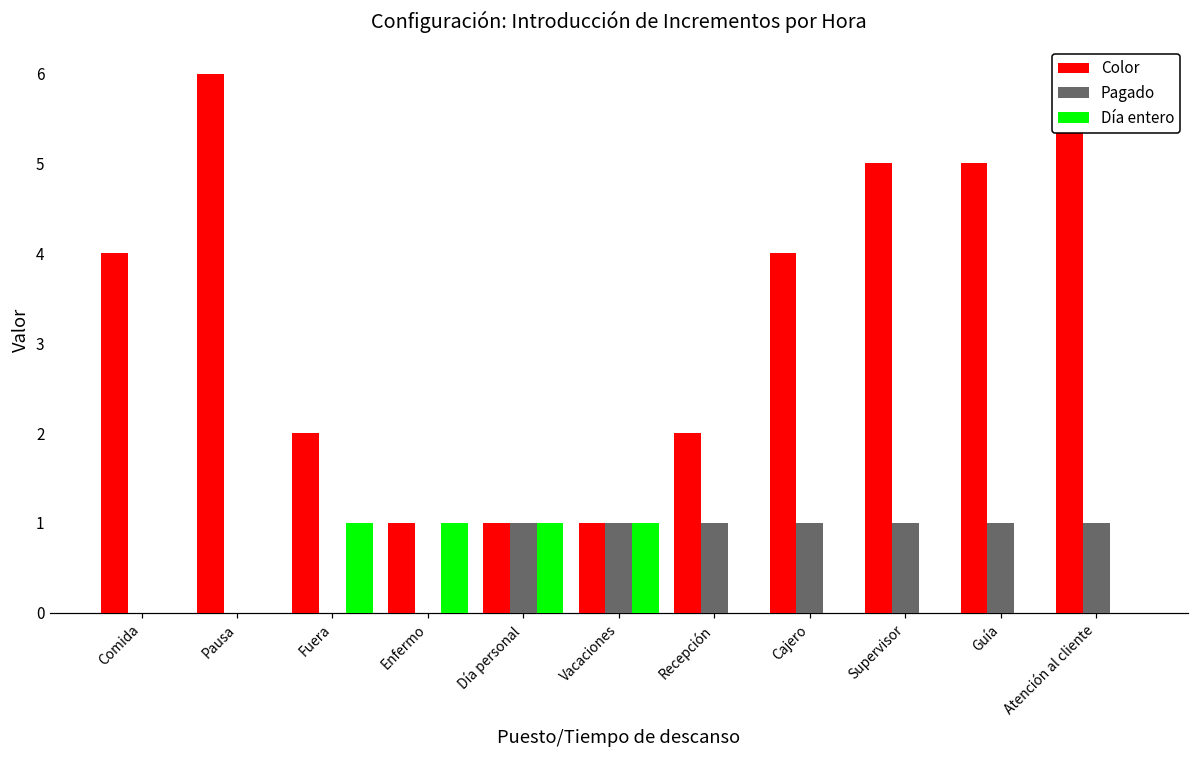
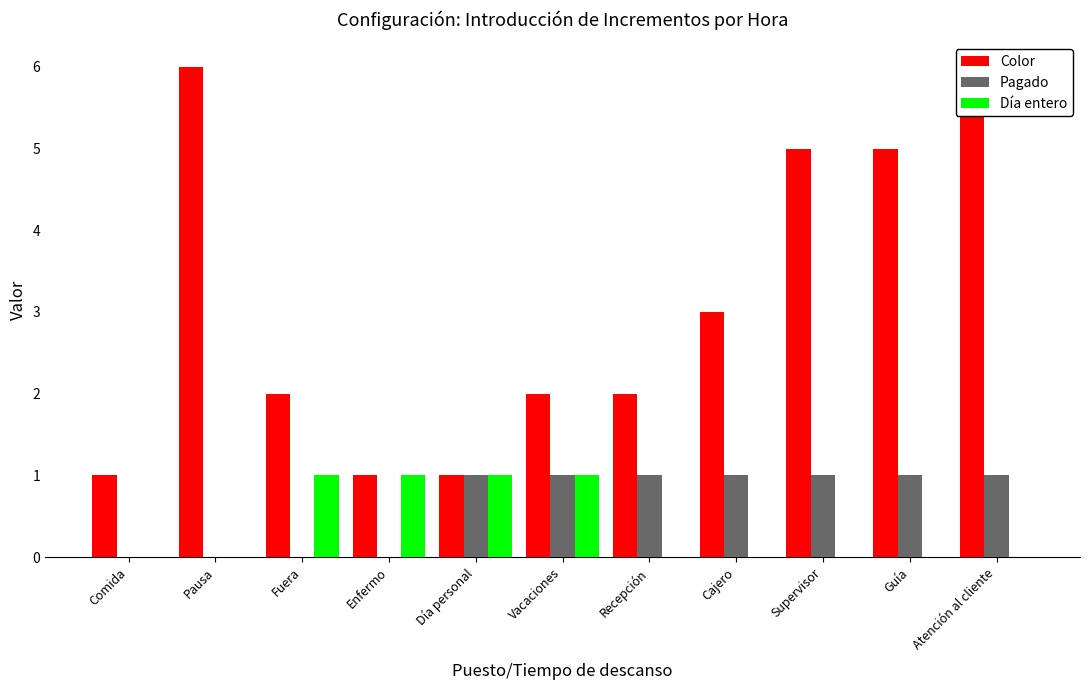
Color, Comida: 4 -> 1
Color, Vacaciones: 1 -> 2
Color, Cajero: 4 -> 3
